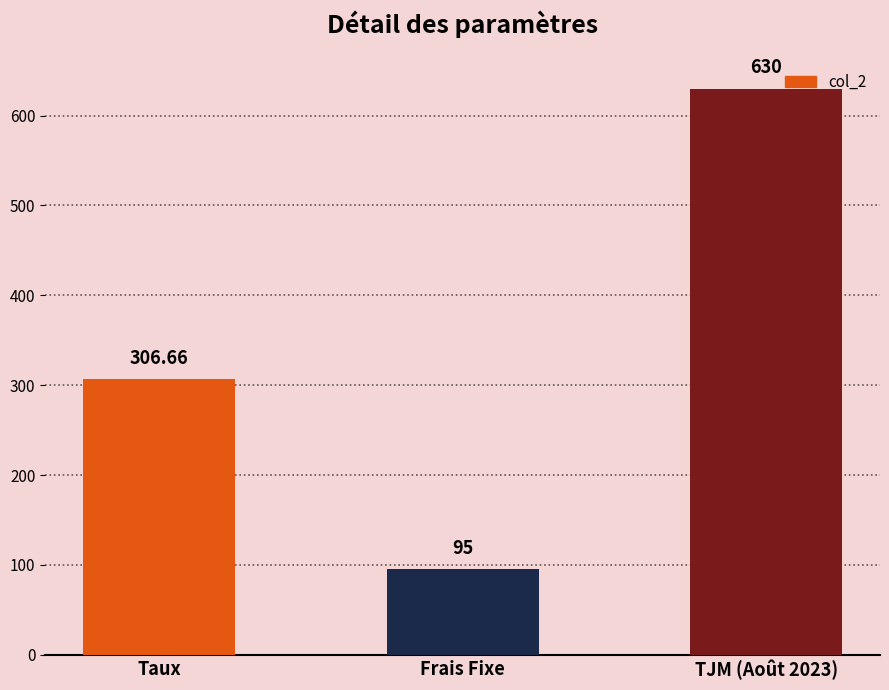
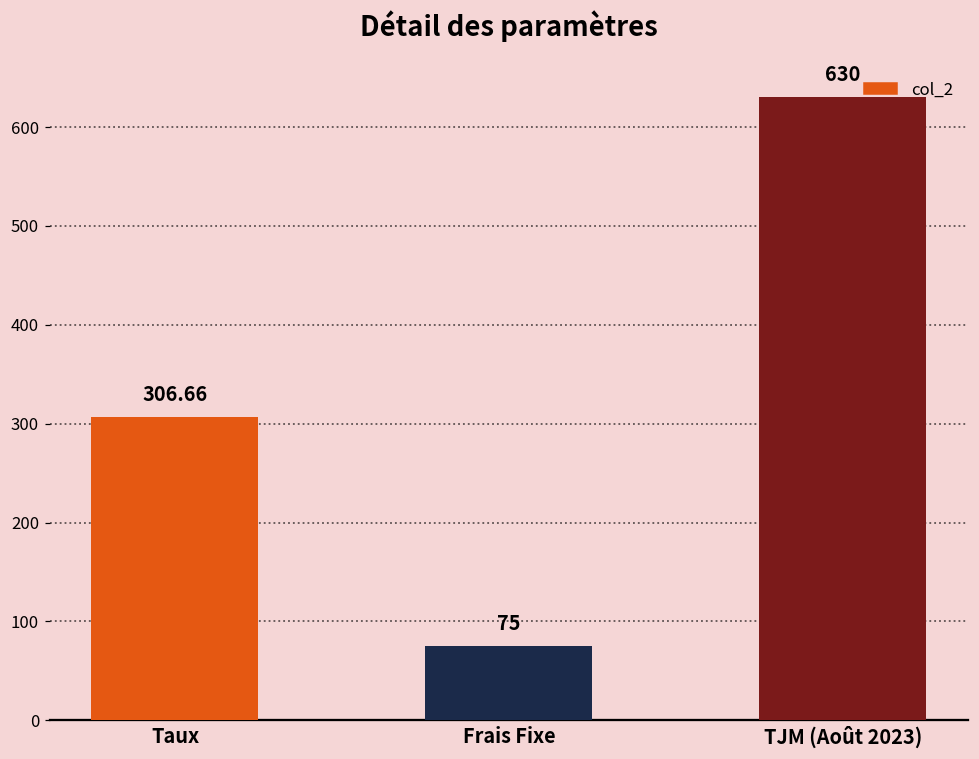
Frais Fixe: 95 -> 75
